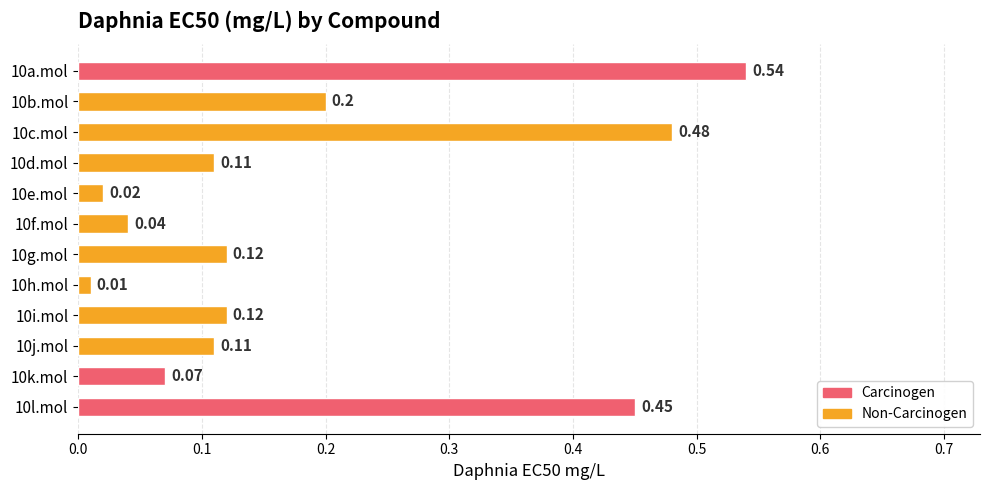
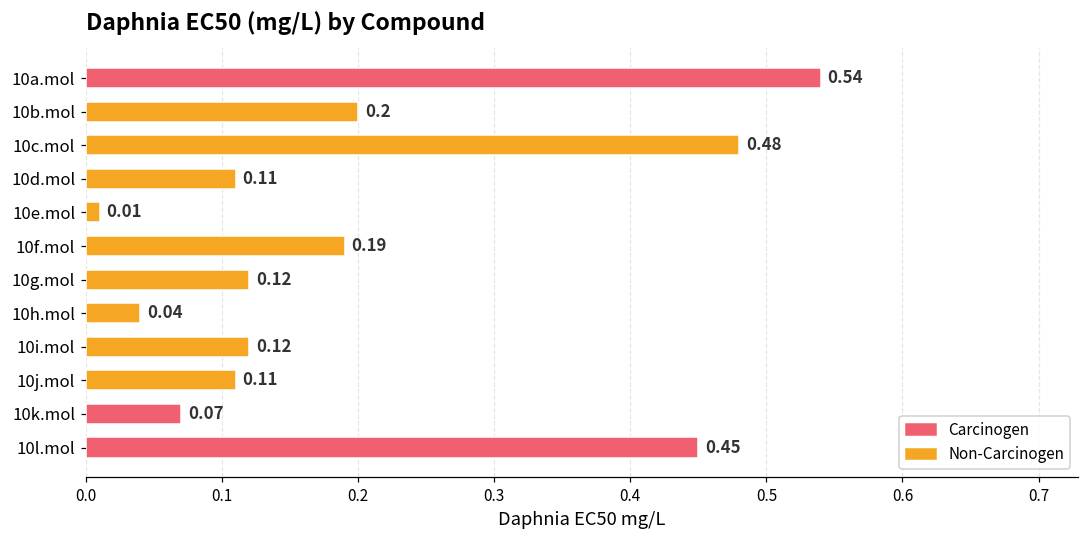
10e.mol: 0.02 -> 0.01
10f.mol: 0.04 -> 0.19
10h.mol: 0.01 -> 0.04
